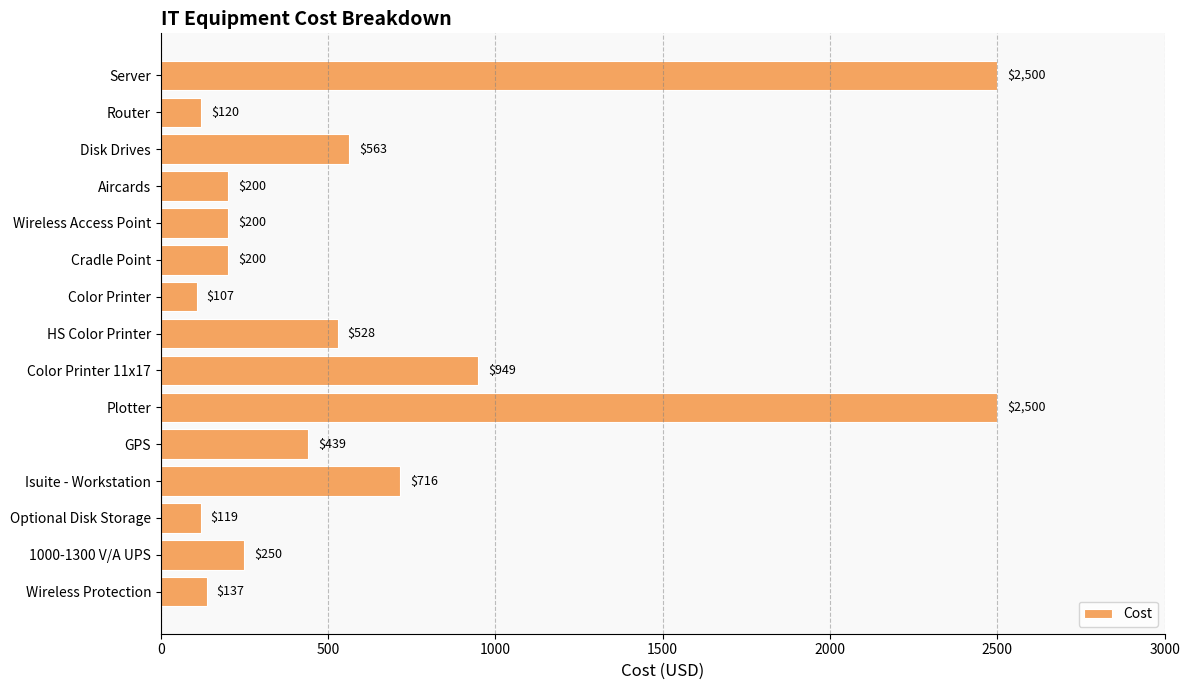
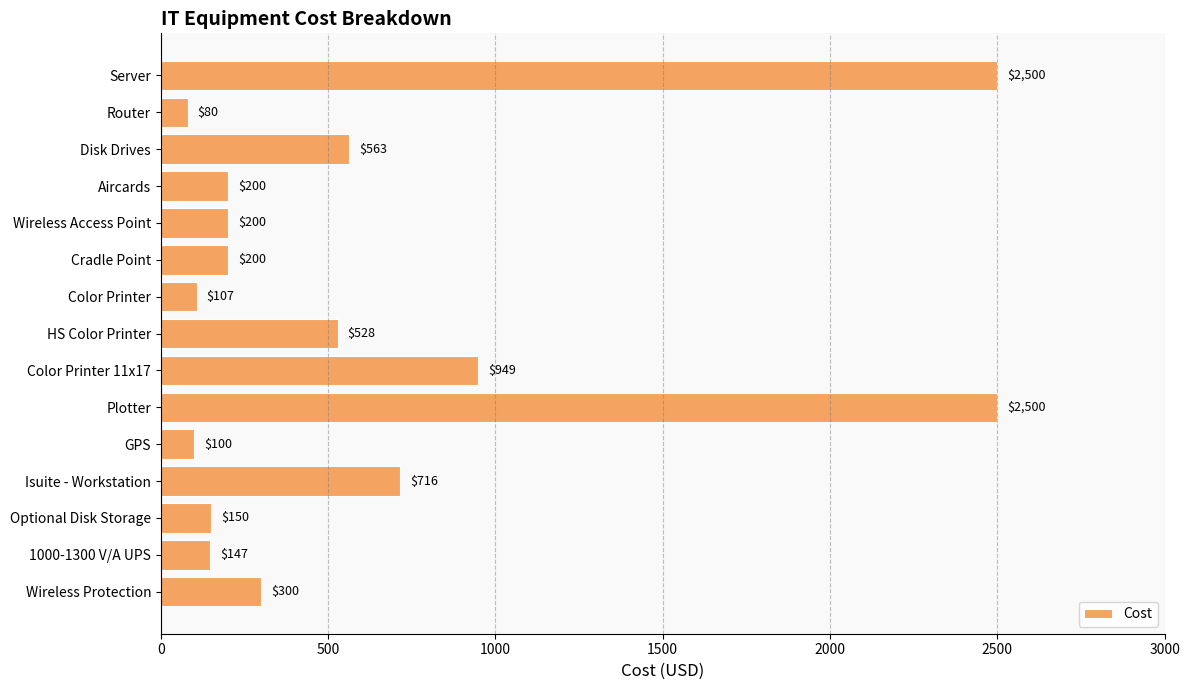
Router: $120 -> $80
GPS: $439 -> $100
Optional Disk Storage: $119 -> $150
1000-1300 V/A UPS: $250 -> $147
Wireless Protection: $137 -> $300
